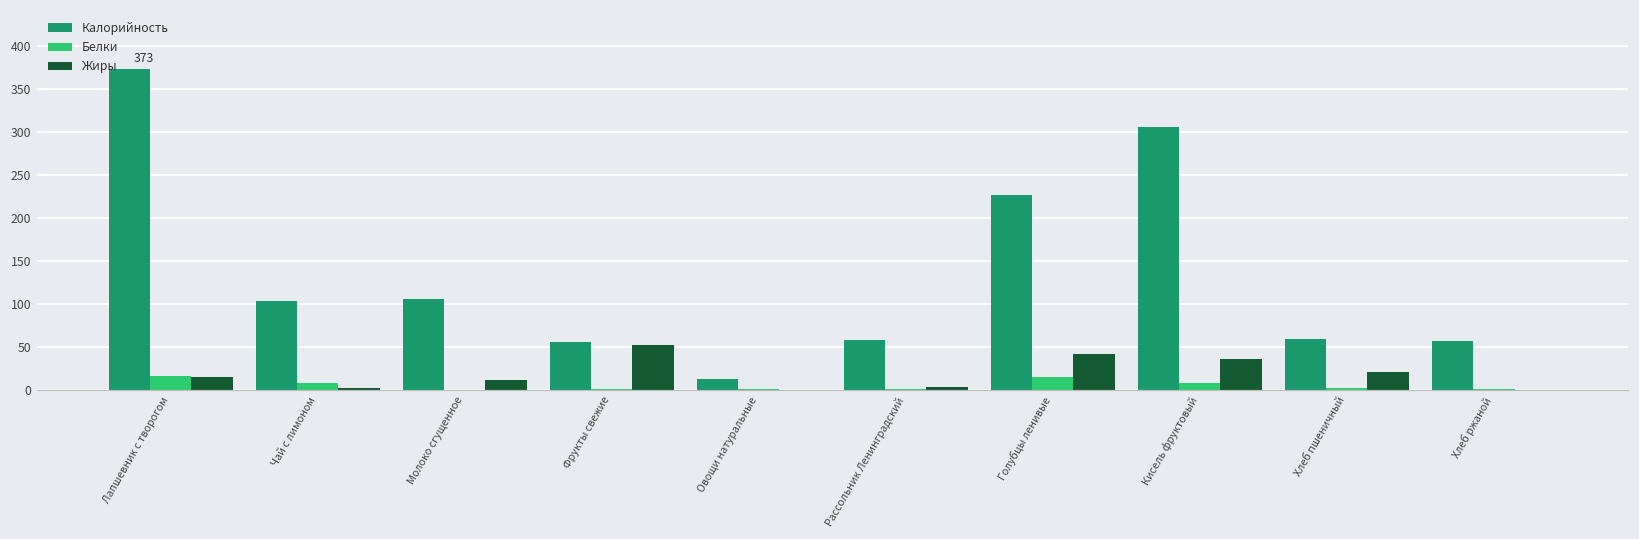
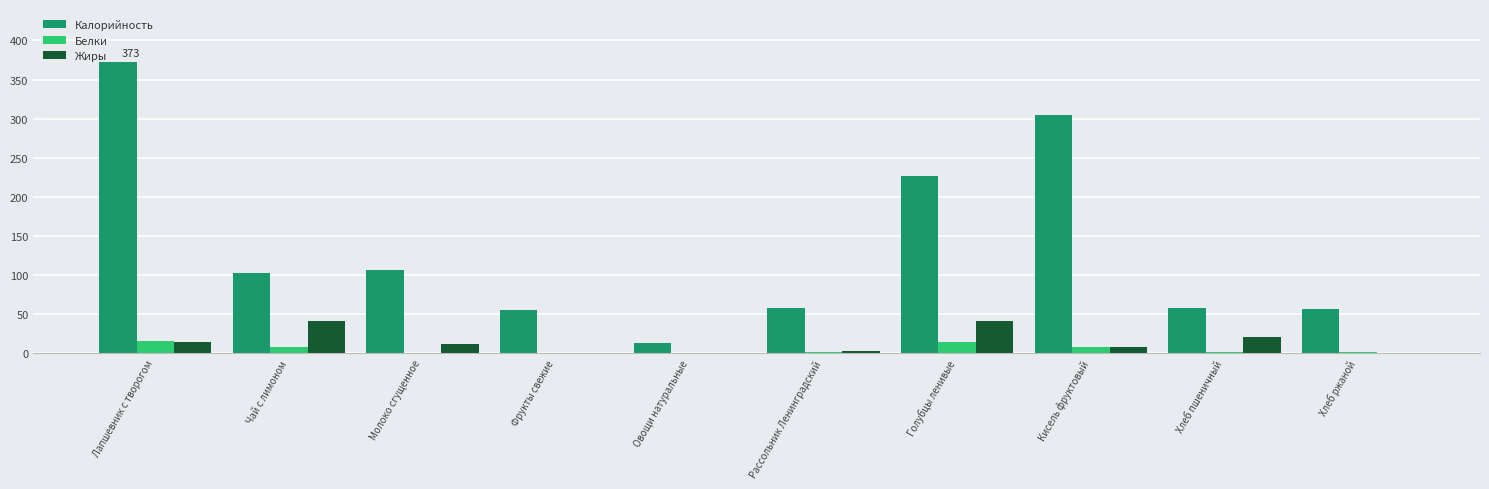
Жиры, Чай с лимоном: 0 -> 40
Жиры, Фрукты свежие: 50 -> 0
Жиры, Кисель фруктовый: 40 -> 10
